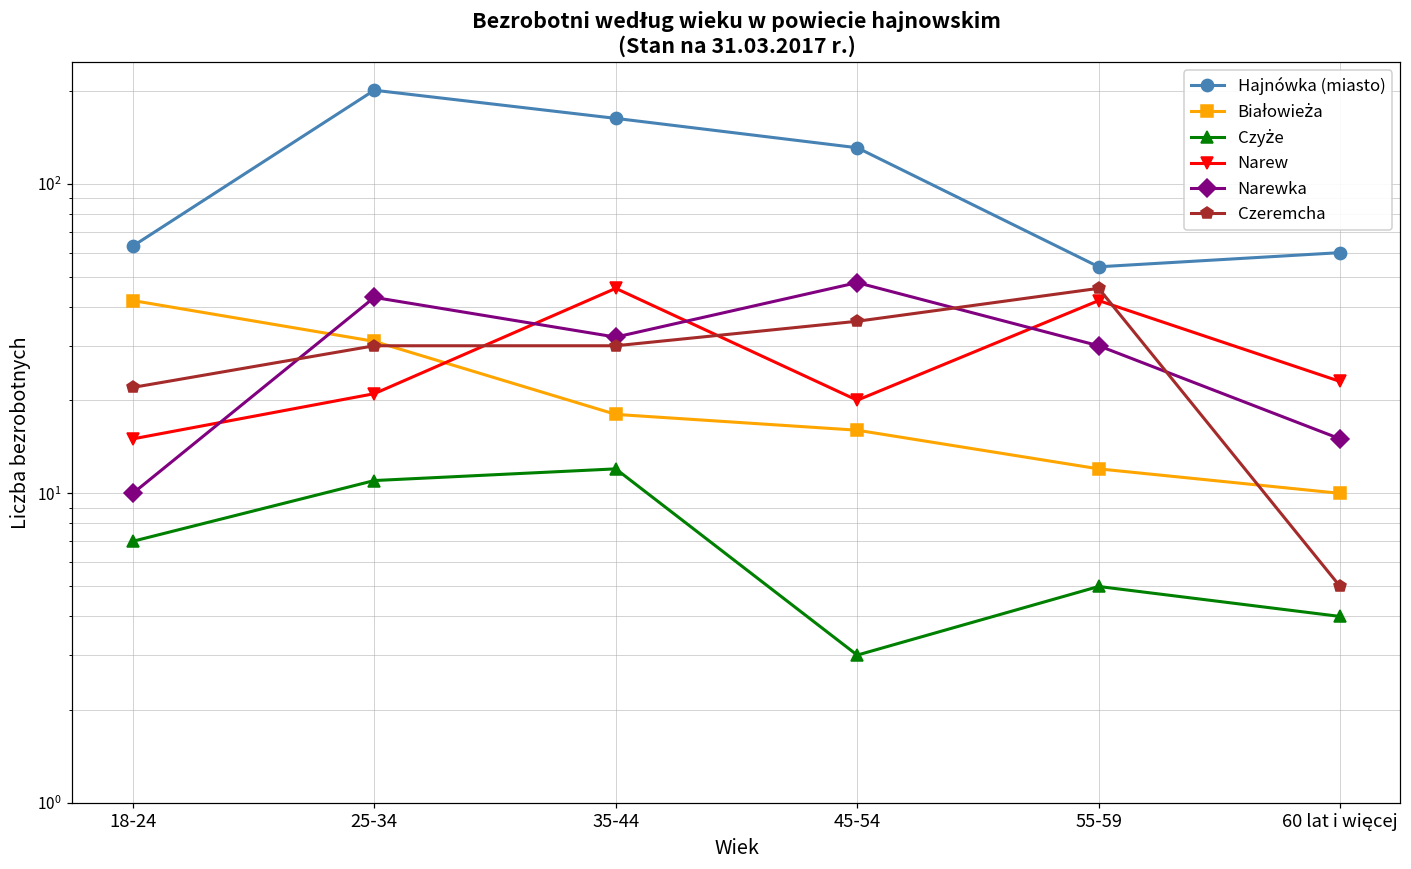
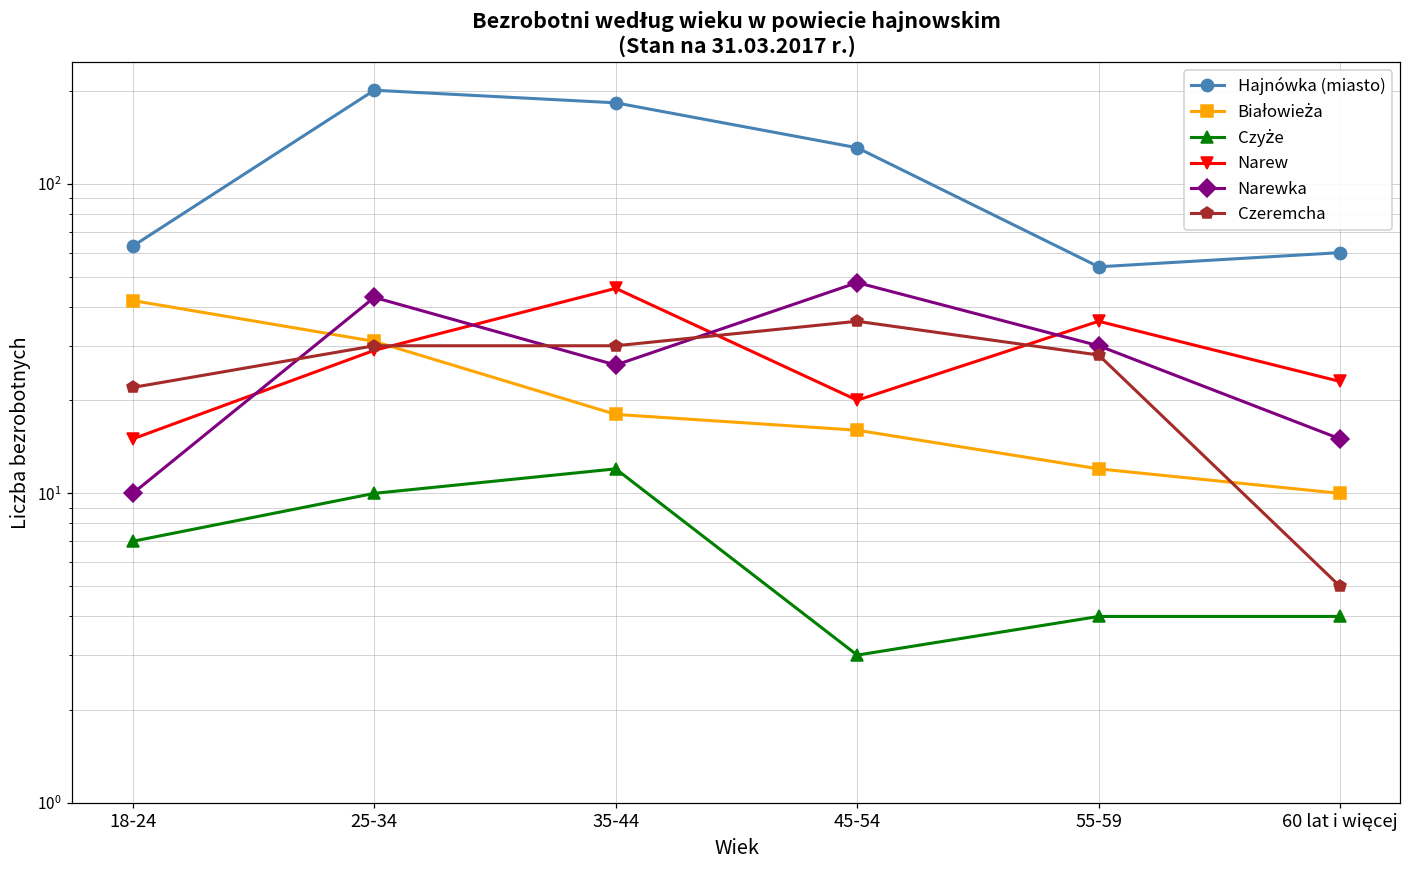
Czyże, 25-34: 11 -> 10
Narew, 25-34: 21 -> 29
Hajnówka (miasto), 35-44: 160 -> 180
Narewka, 35-44: 32 -> 26
Czyże, 55-59: 5 -> 4
Narew, 55-59: 42 -> 36
Czeremcha, 55-59: 46 -> 28
